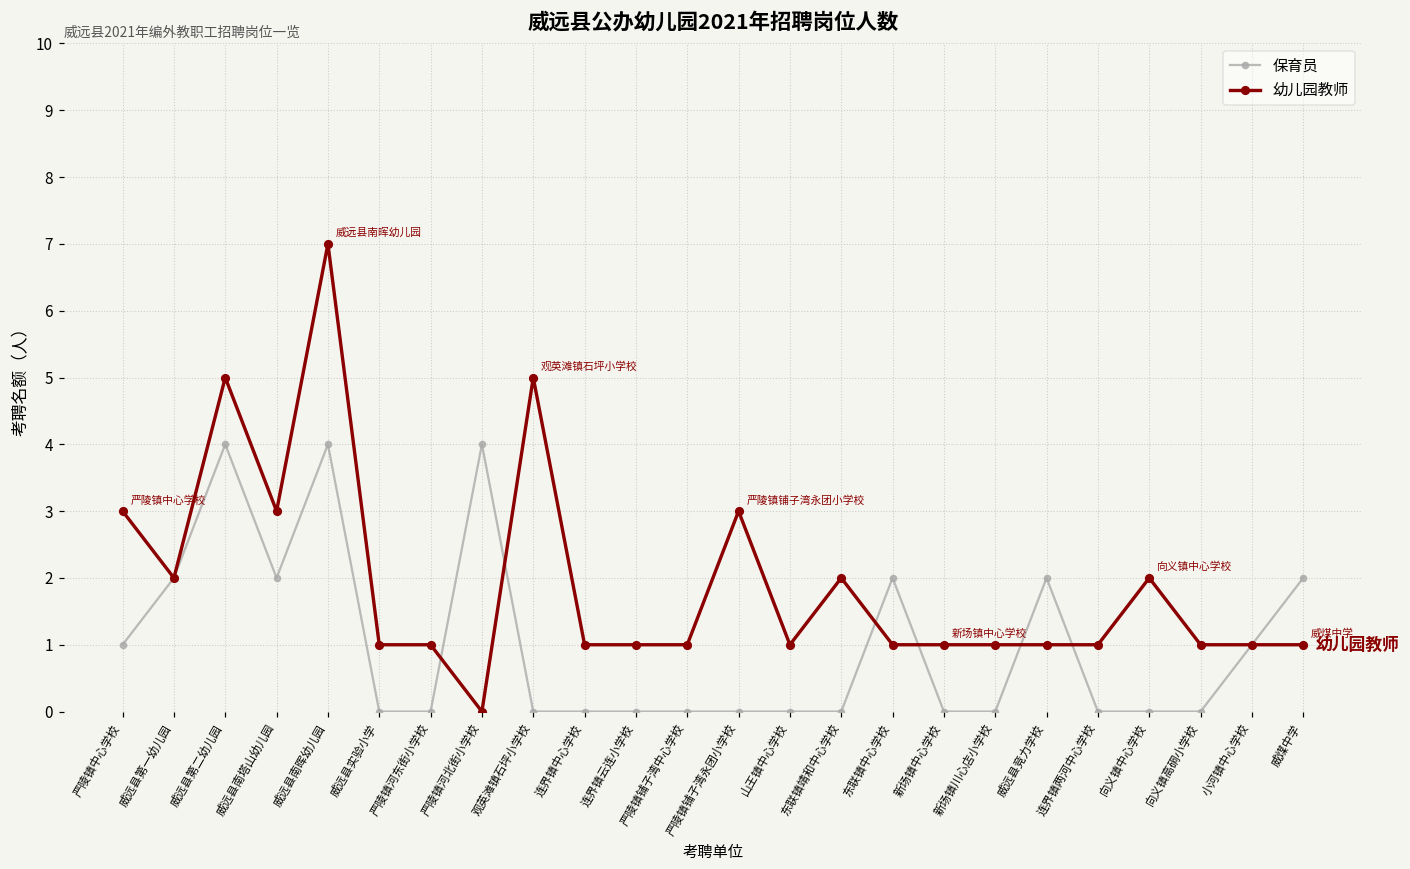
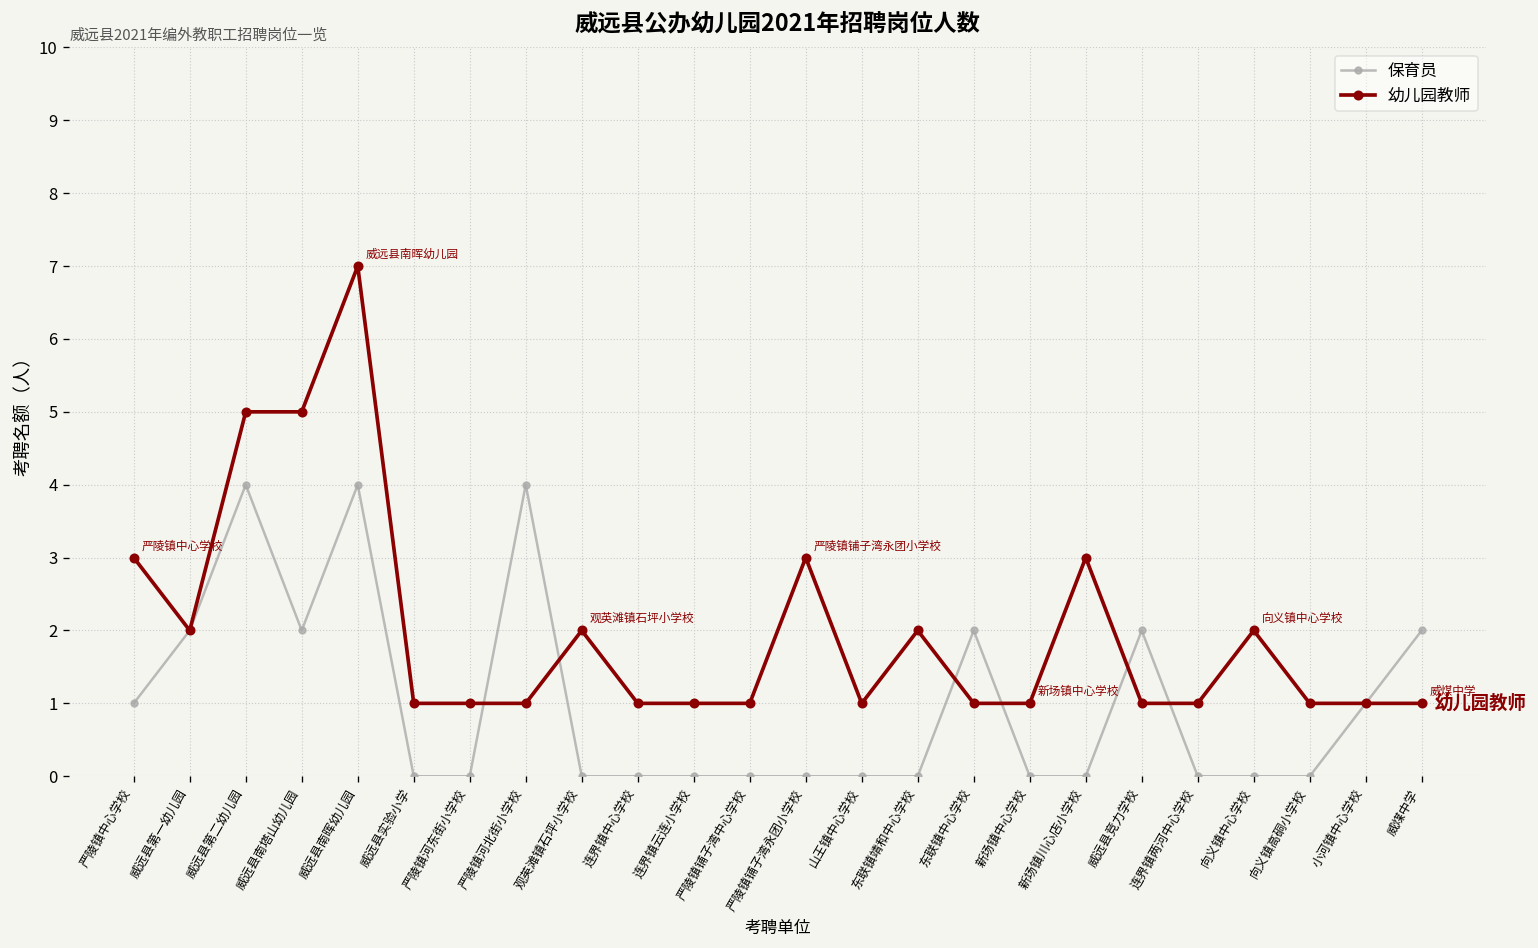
幼儿园教师, 威远县南塔山幼儿园: 3 -> 5
幼儿园教师, 严陵镇河北街小学校: 0 -> 1
幼儿园教师, 观英滩镇石坪小学校: 5 -> 2
幼儿园教师, 新场镇川心店小学校: 1 -> 3
